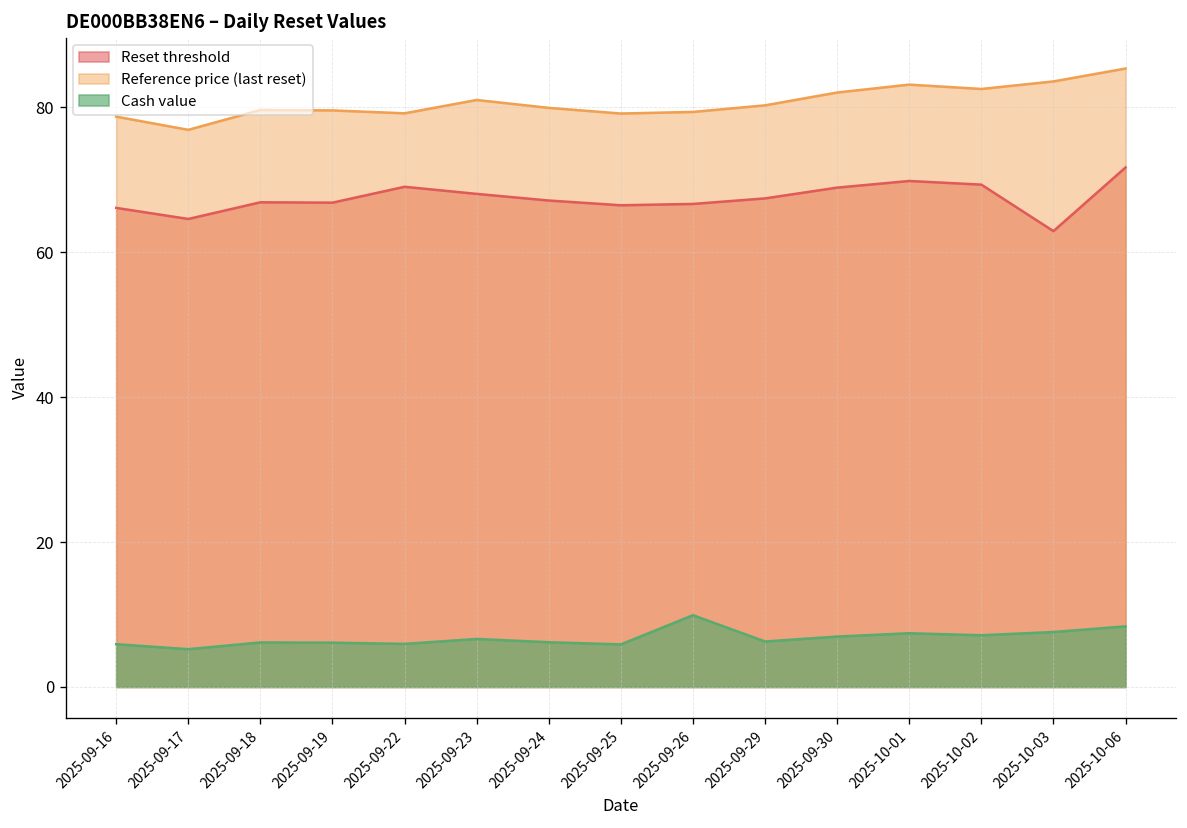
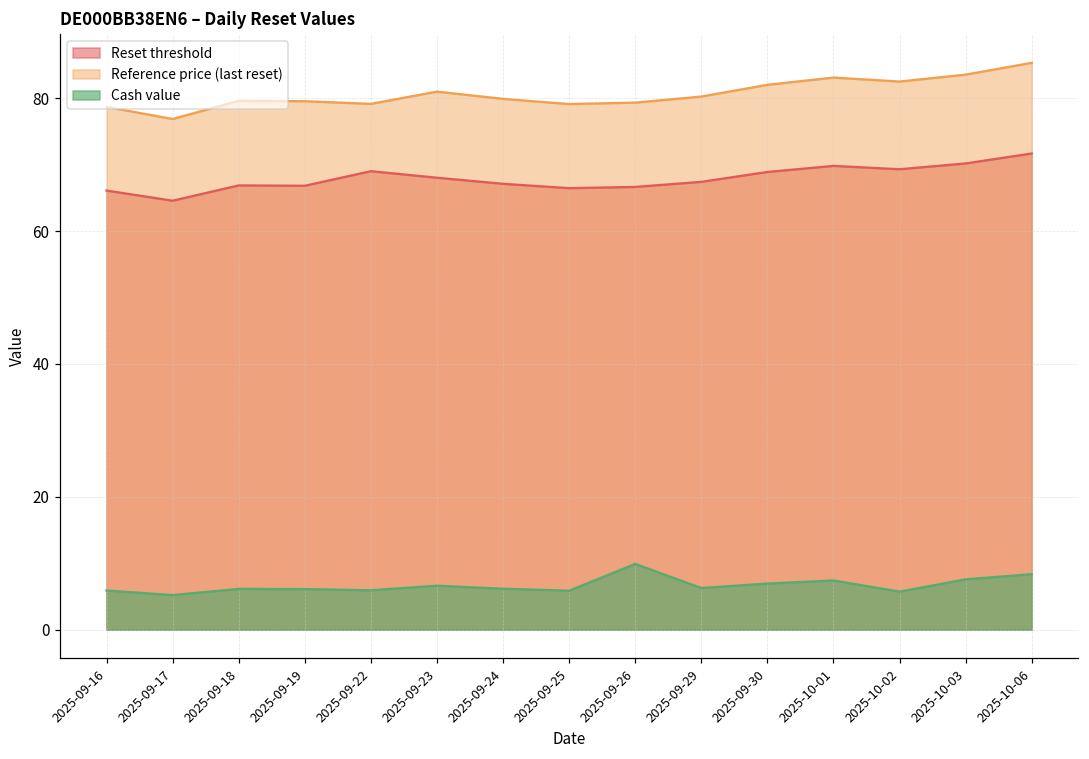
Cash value, 2025-10-02: 7 -> 6
Reset threshold, 2025-10-03: 63 -> 70
